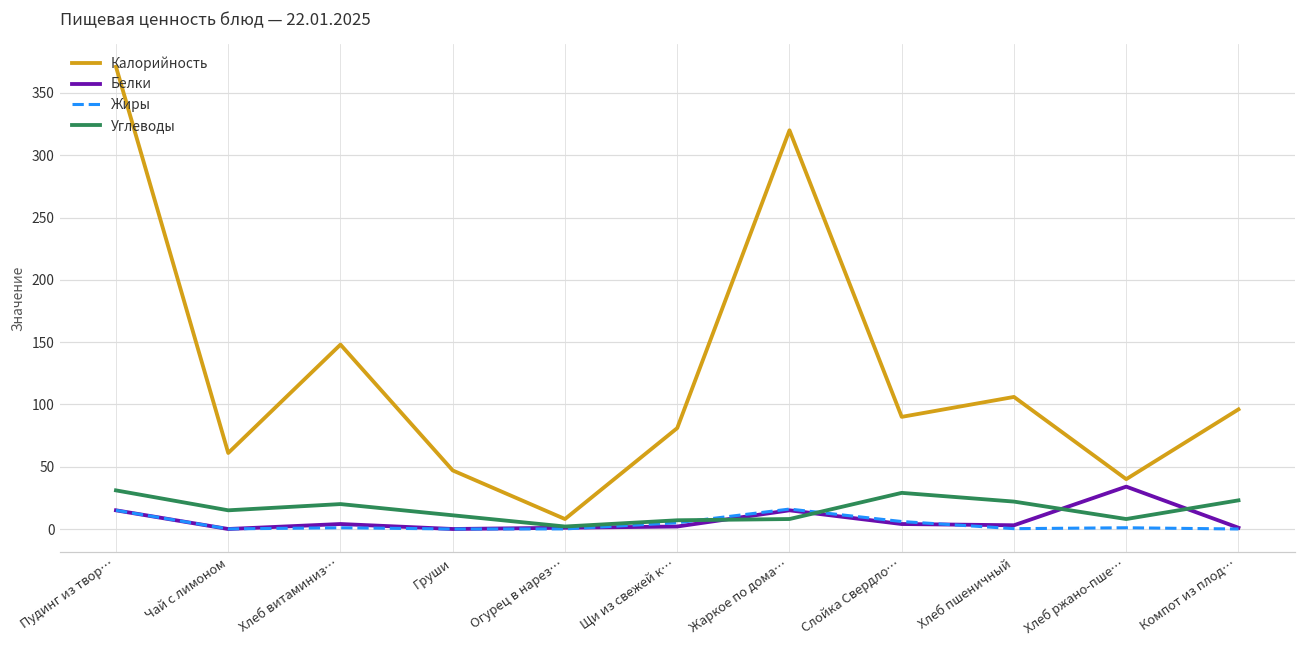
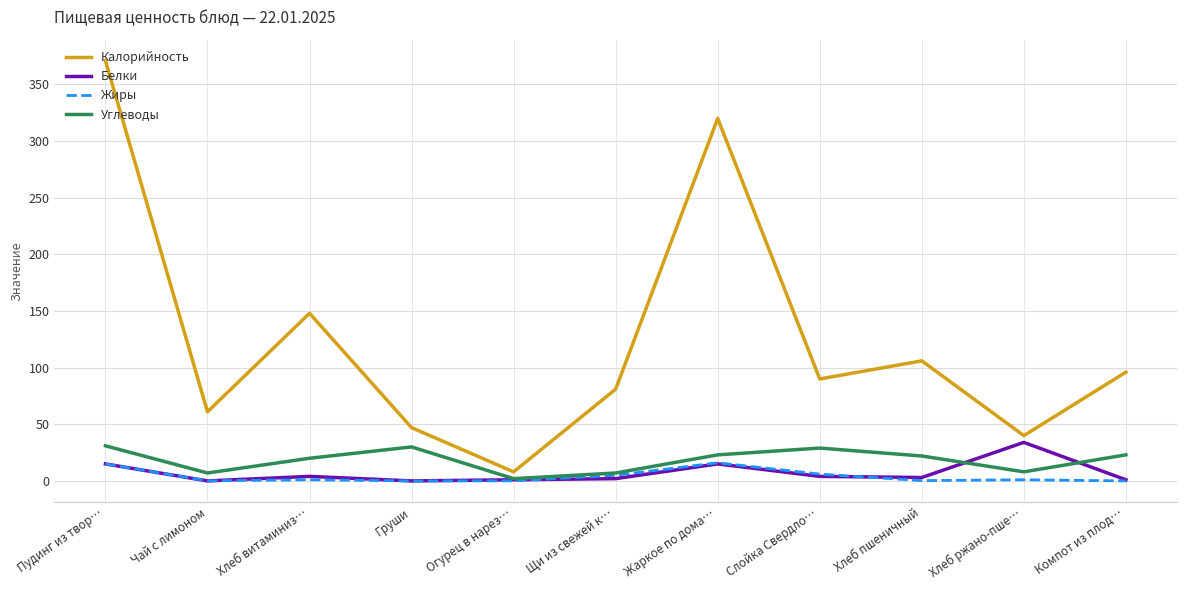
Углеводы, Чай с лимоном: 15 -> 7
Углеводы, Груши: 11 -> 30
Углеводы, Жаркое по дома…: 8 -> 23
